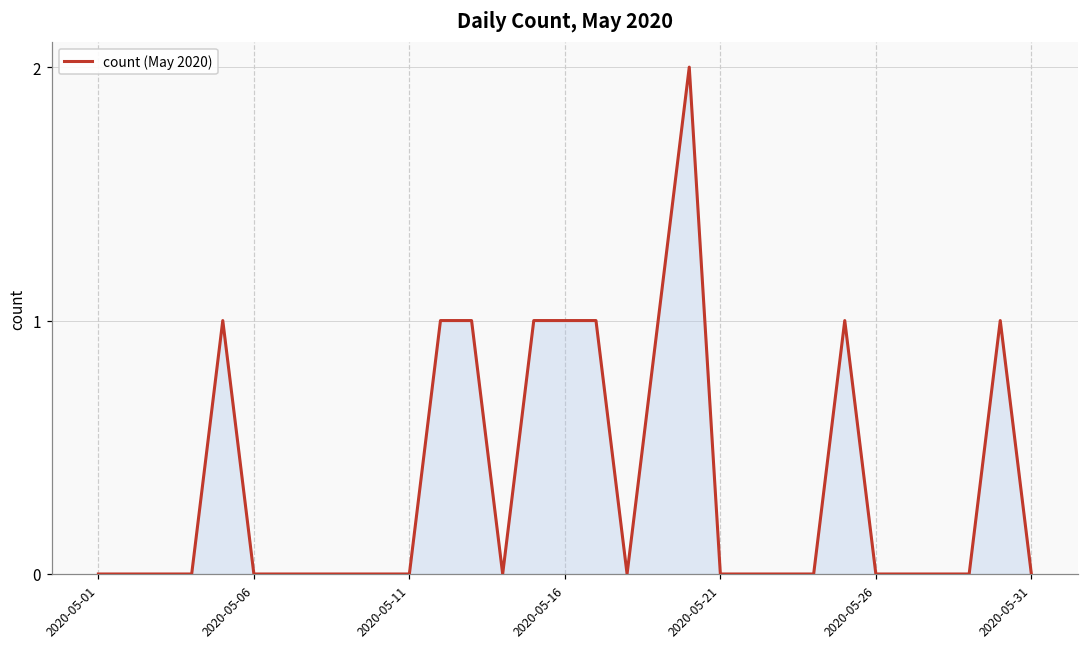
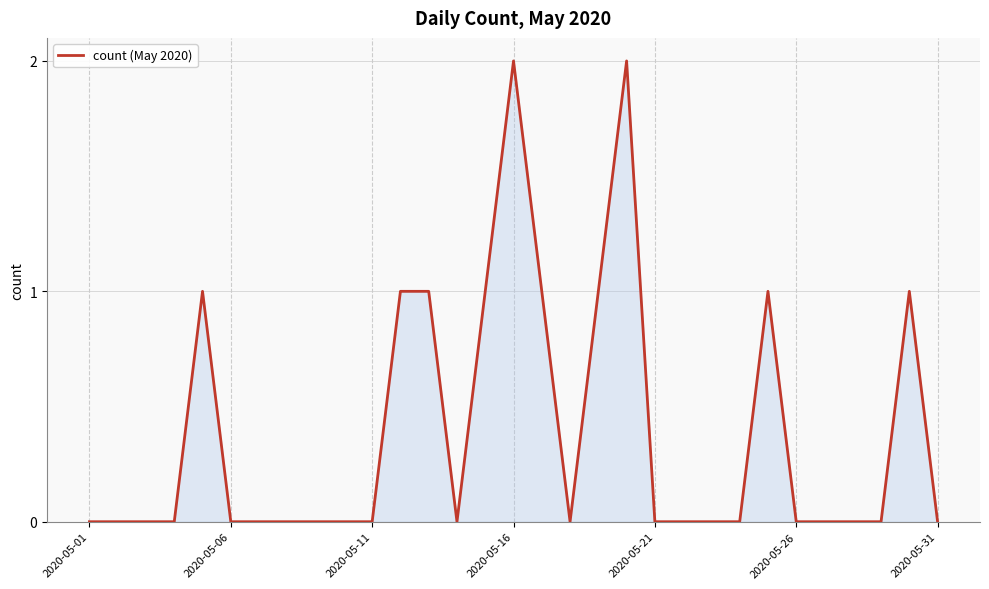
2020-05-16: 1 -> 2
